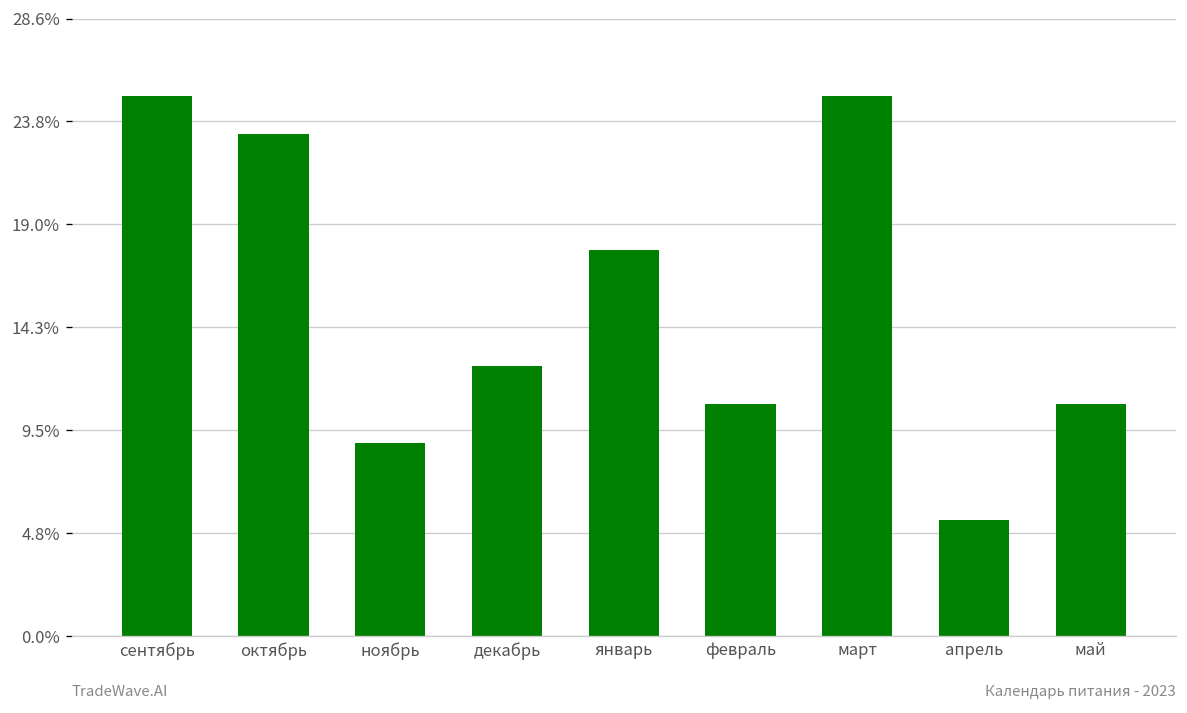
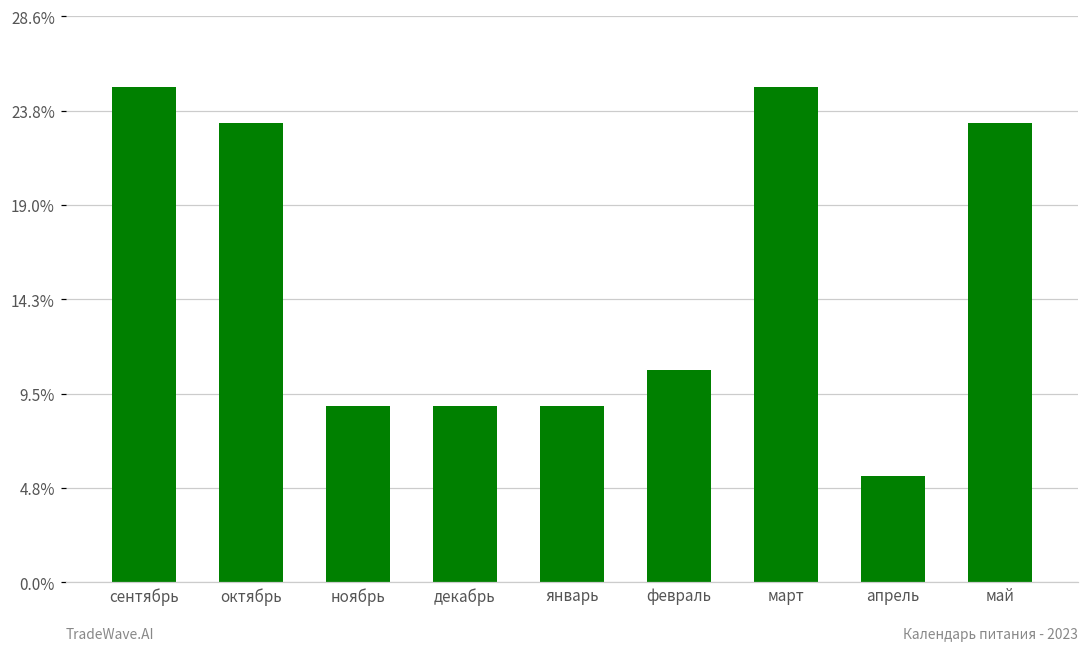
декабрь: 12.5% -> 8.9%
январь: 17.9% -> 8.9%
май: 10.7% -> 23.2%
